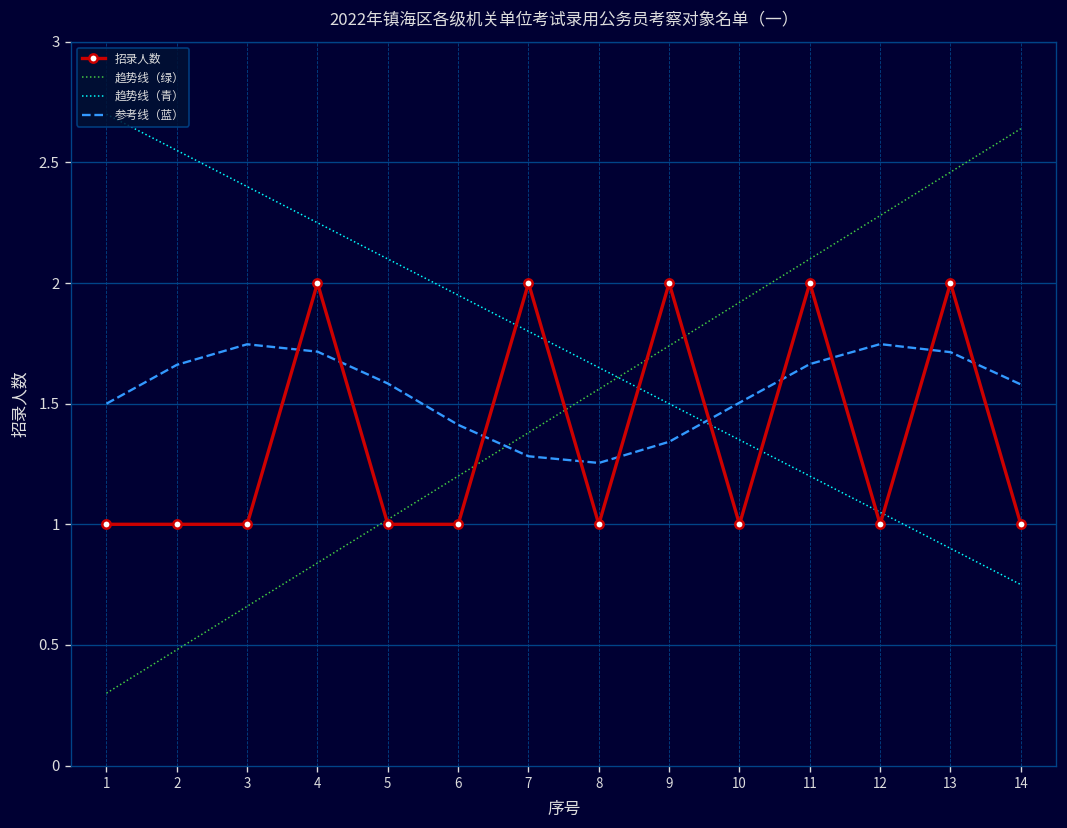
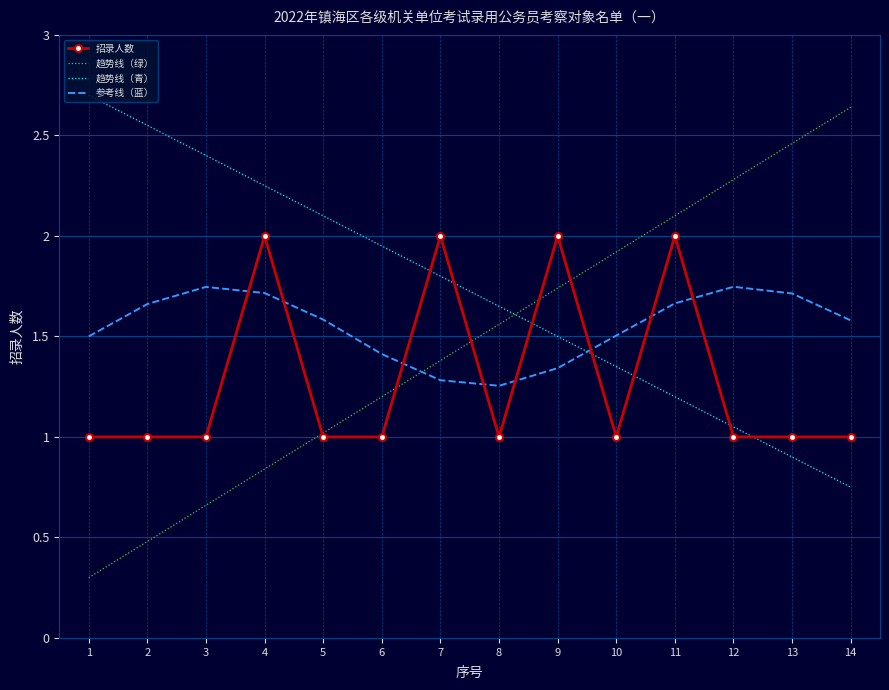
招录人数, 13: 2 -> 1
